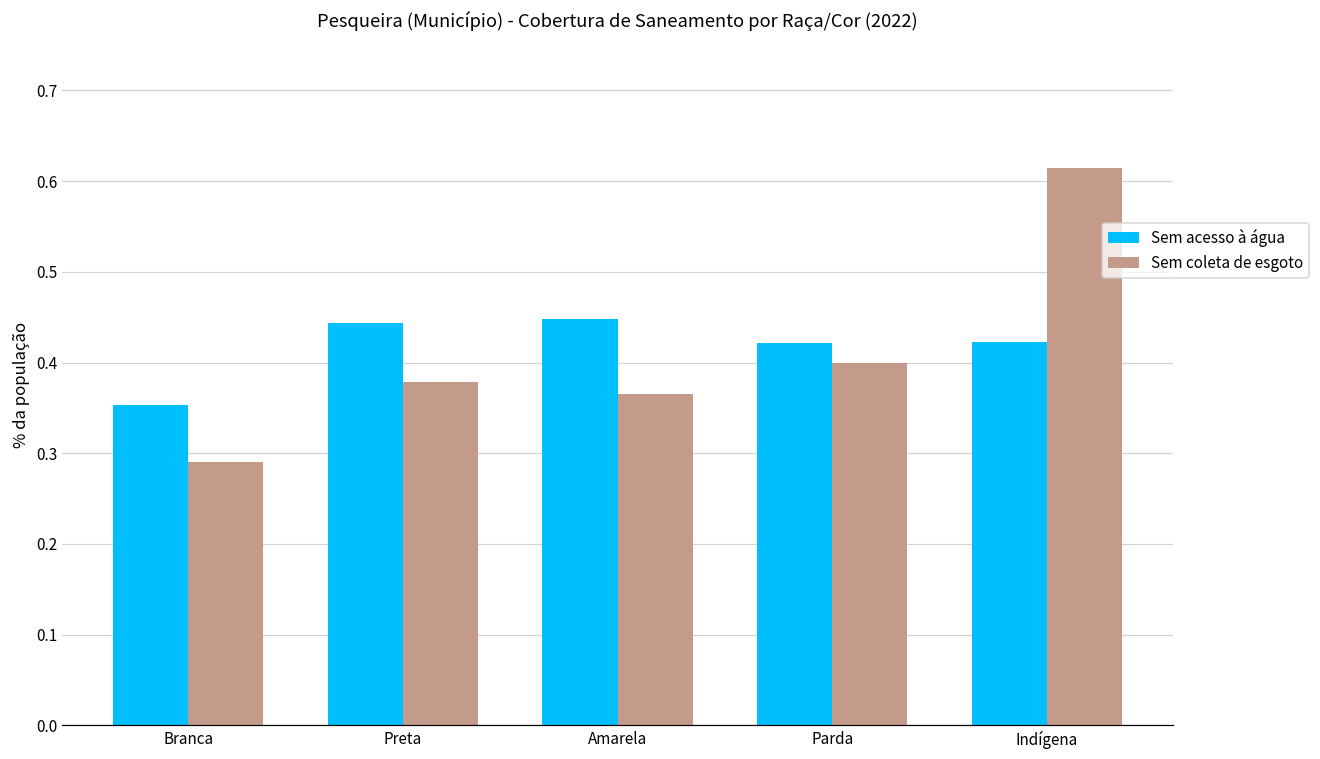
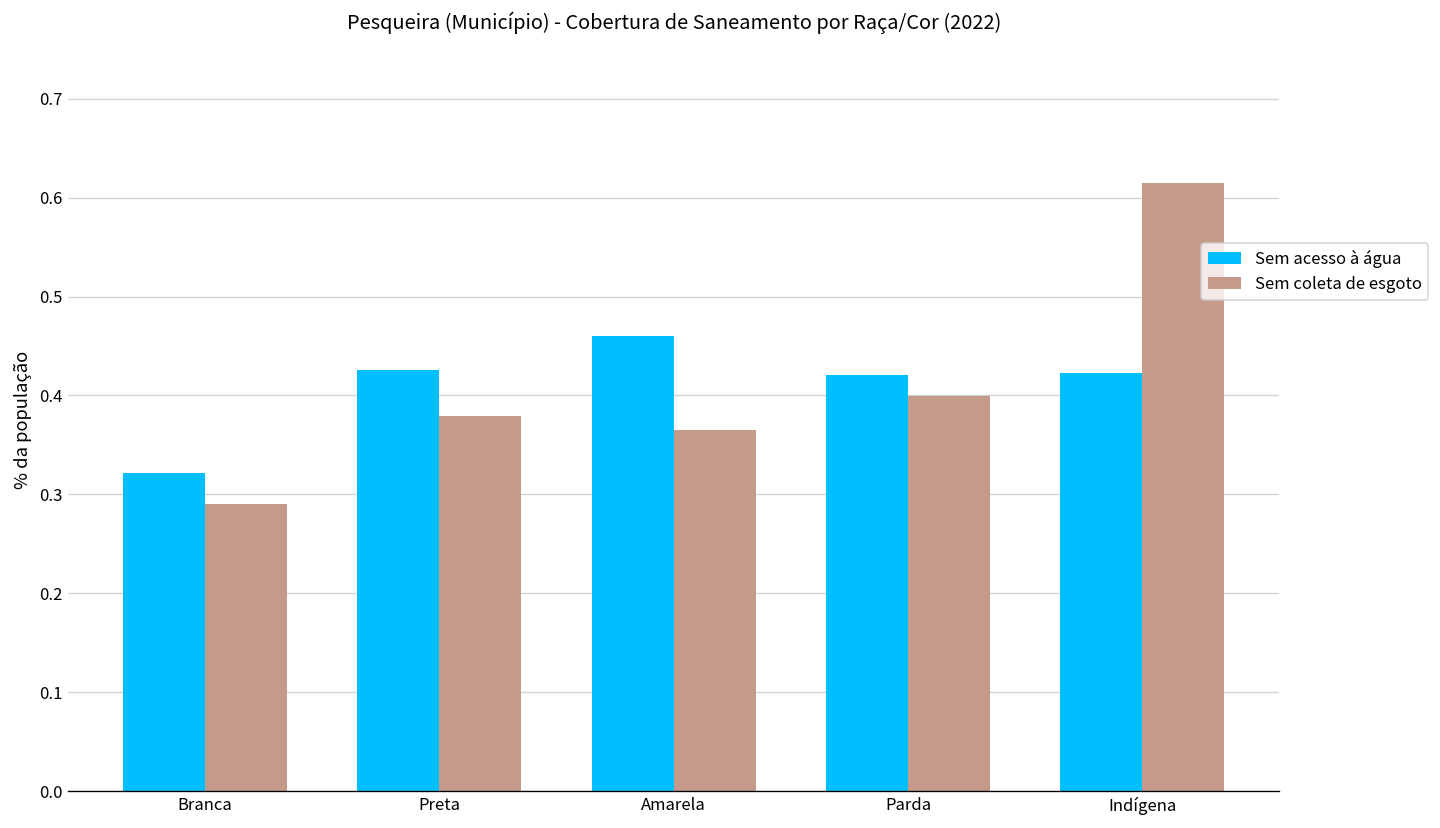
Sem acesso à água, Branca: 0.35 -> 0.32
Sem acesso à água, Preta: 0.44 -> 0.43
Sem acesso à água, Amarela: 0.45 -> 0.46
